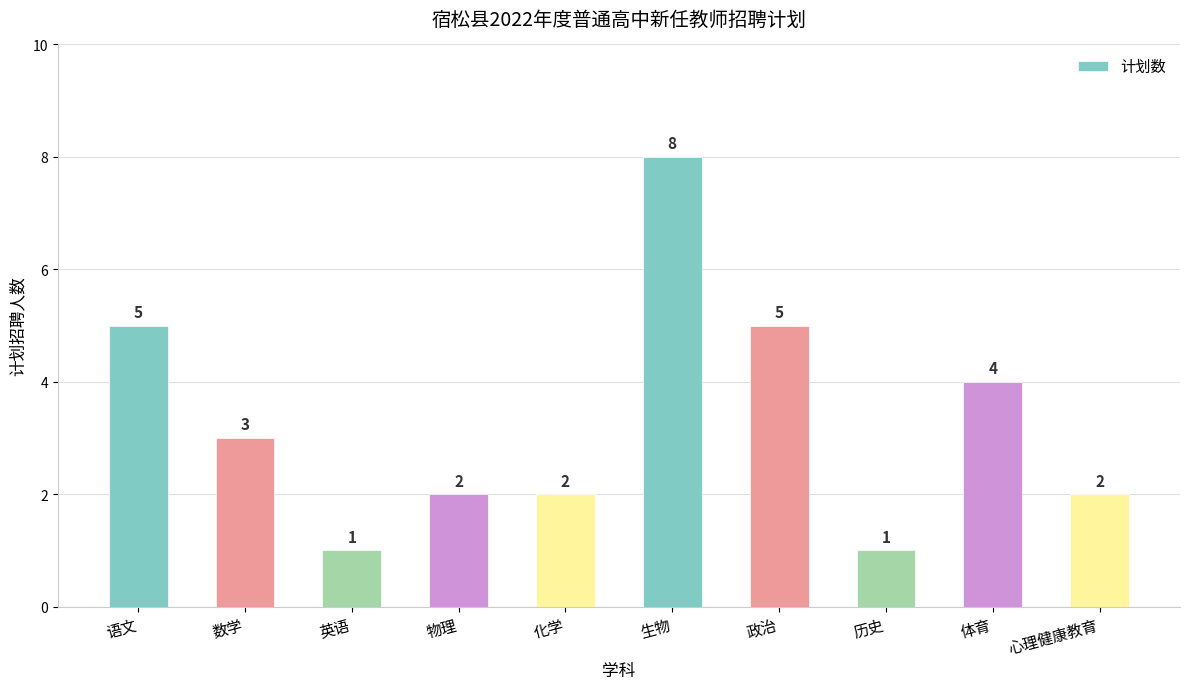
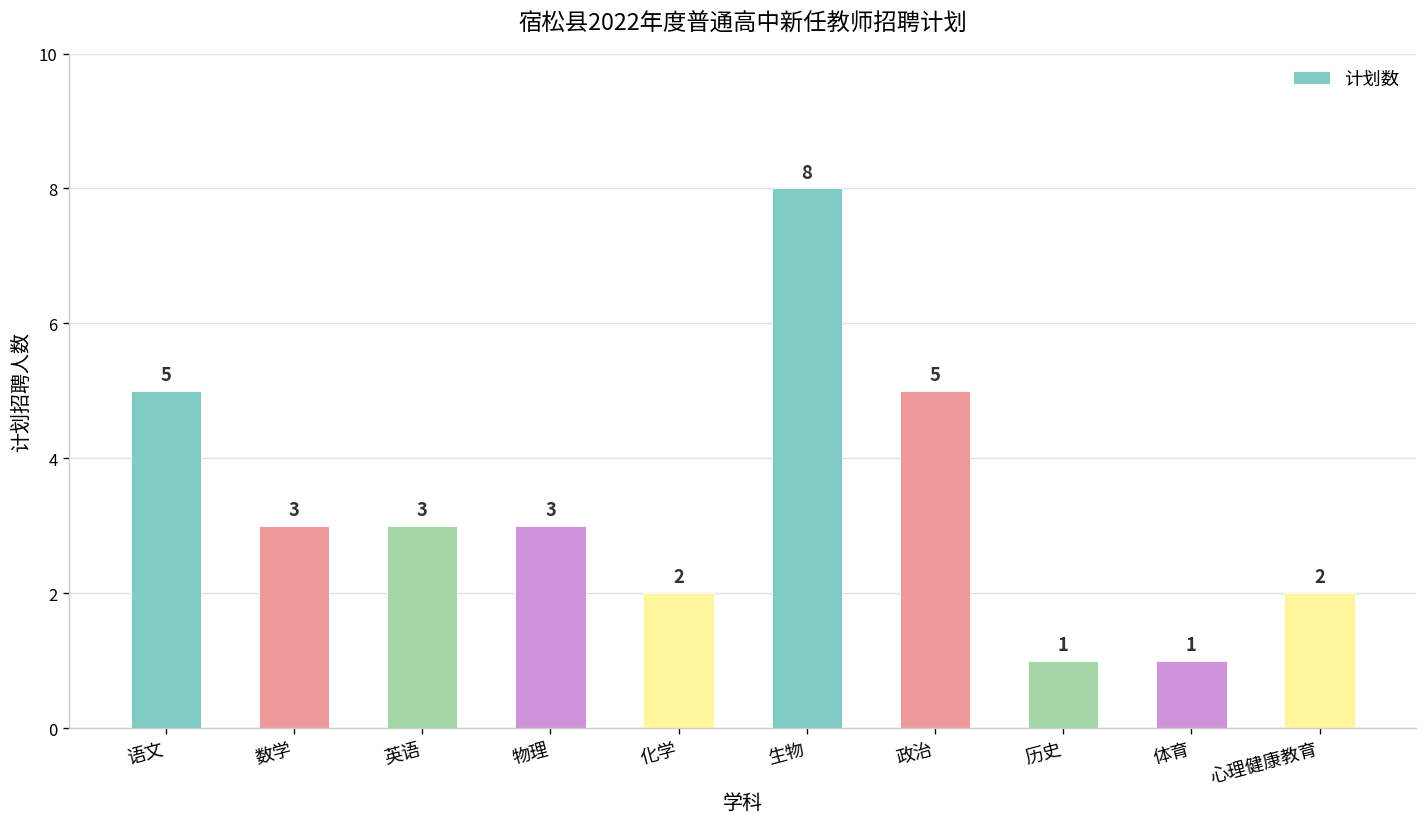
英语: 1 -> 3
物理: 2 -> 3
体育: 4 -> 1
